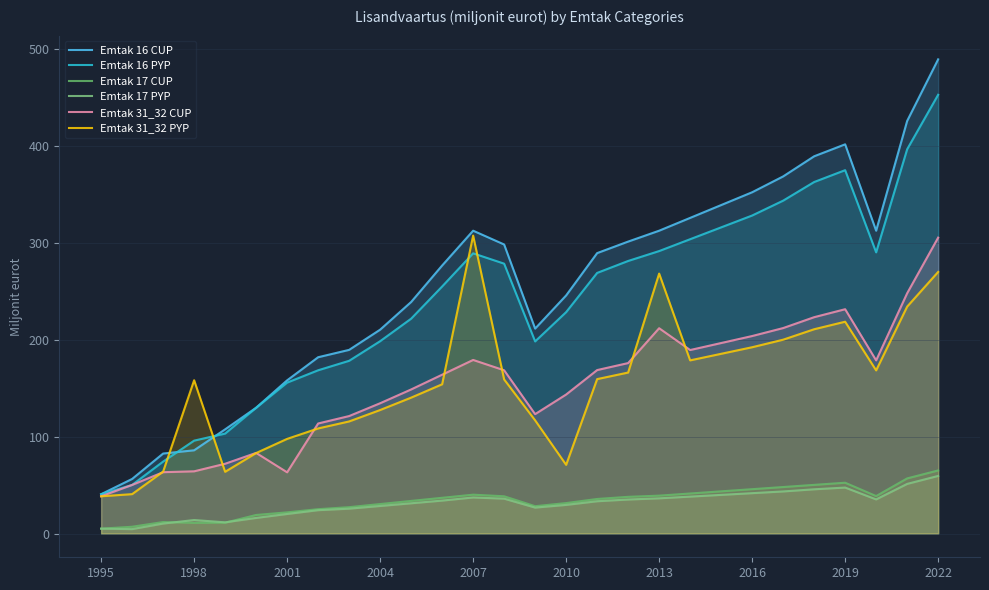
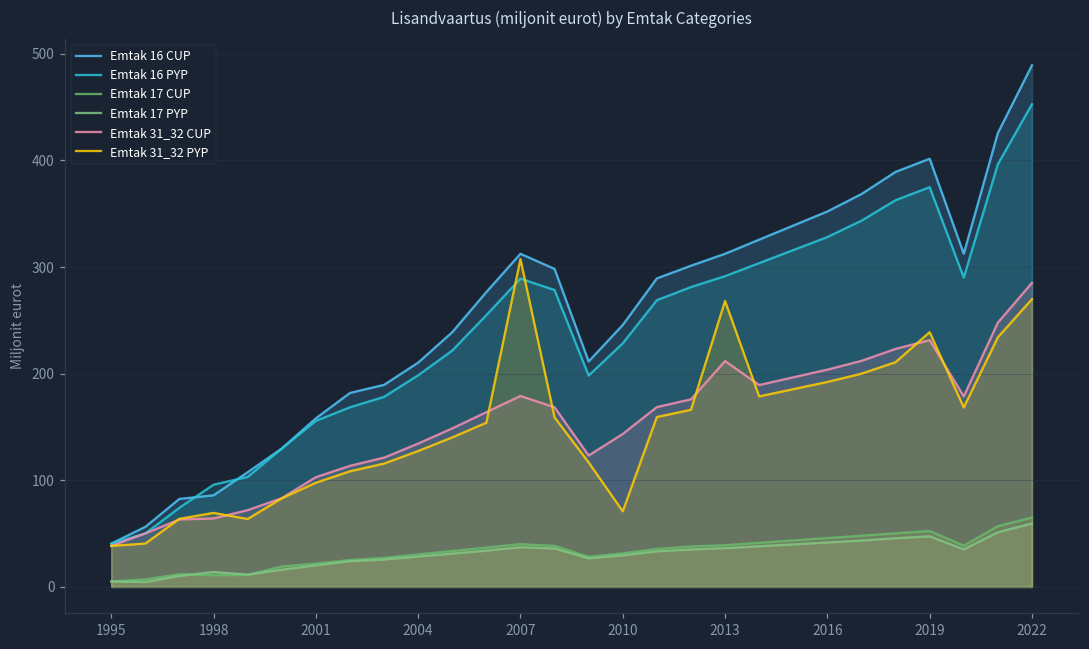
Emtak 31_32 PYP, 1998: 160 -> 70
Emtak 31_32 CUP, 2001: 60 -> 100
Emtak 31_32 PYP, 2019: 220 -> 240
Emtak 31_32 CUP, 2022: 310 -> 290
